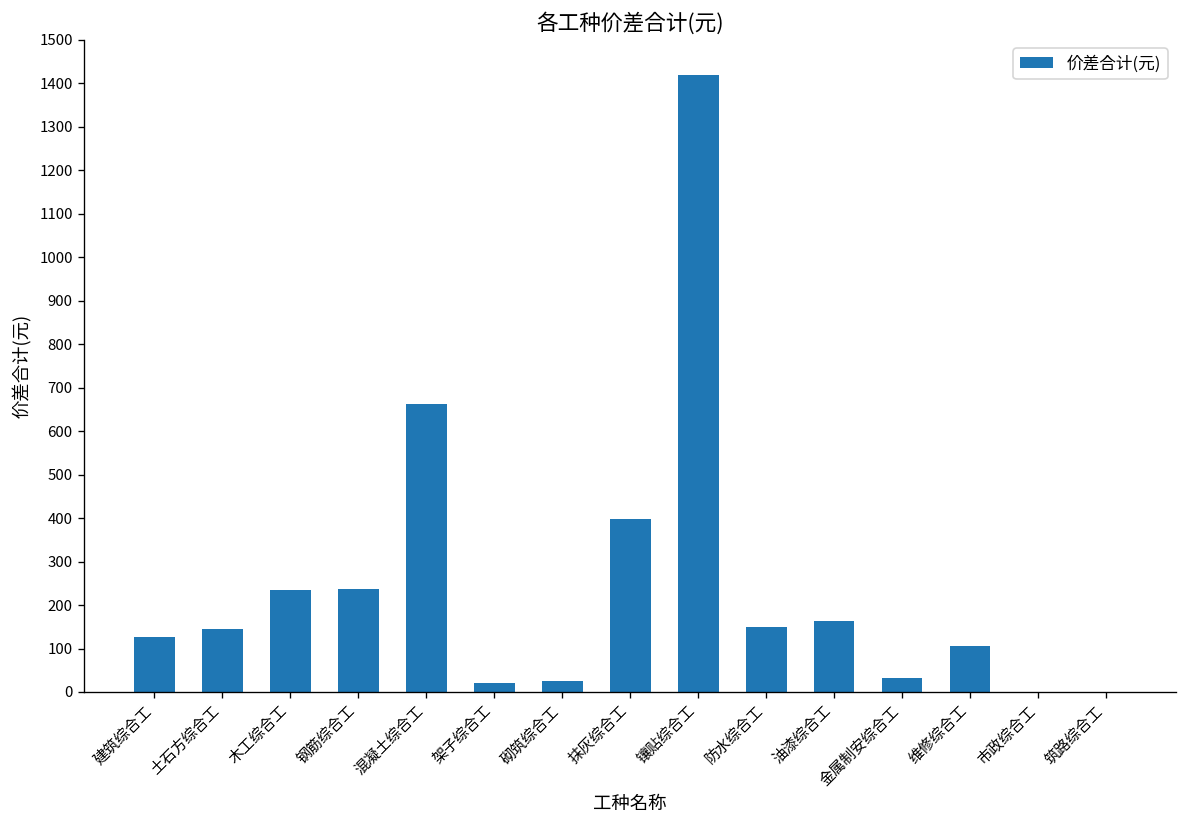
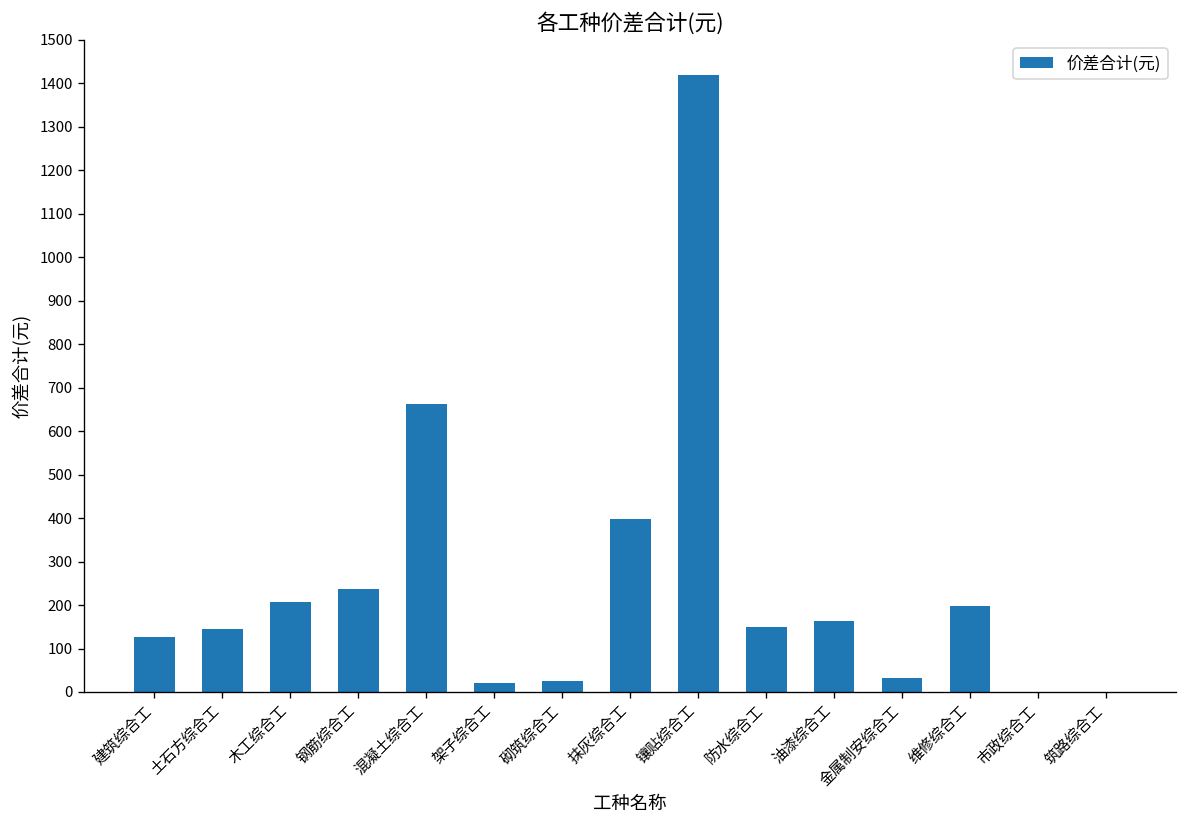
木工综合工: 230 -> 210
维修综合工: 110 -> 200
